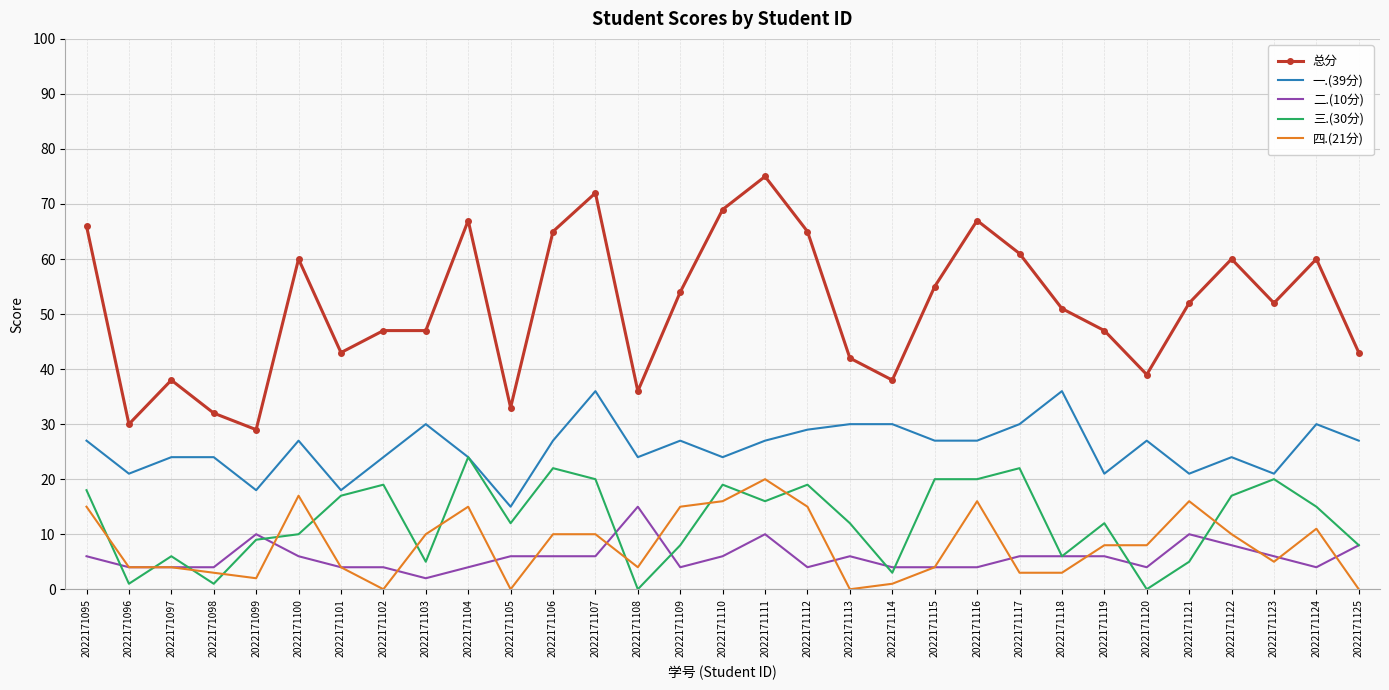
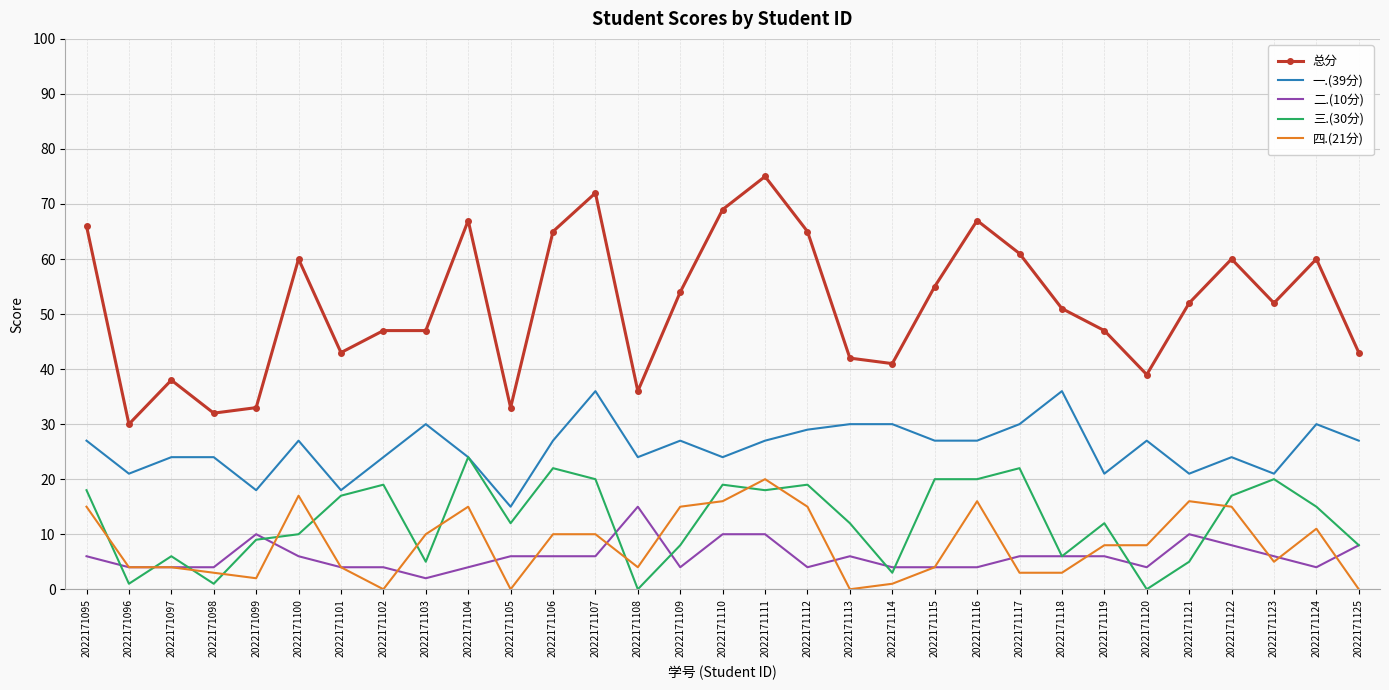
总分, 2022171099: 29 -> 33
二.(10分), 2022171110: 6 -> 10
三.(30分), 2022171111: 16 -> 18
总分, 2022171114: 38 -> 41
四.(21分), 2022171122: 10 -> 15
